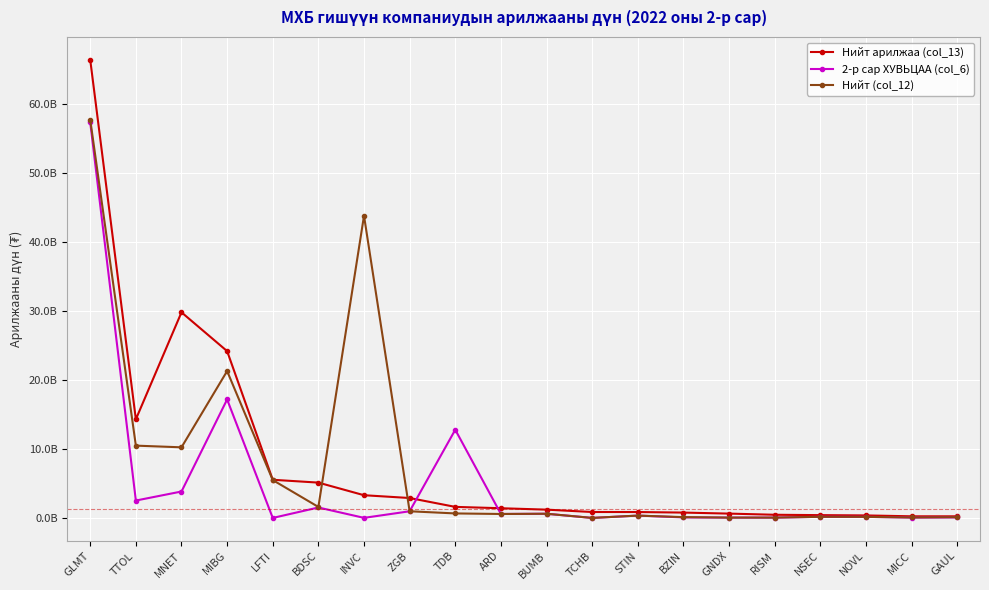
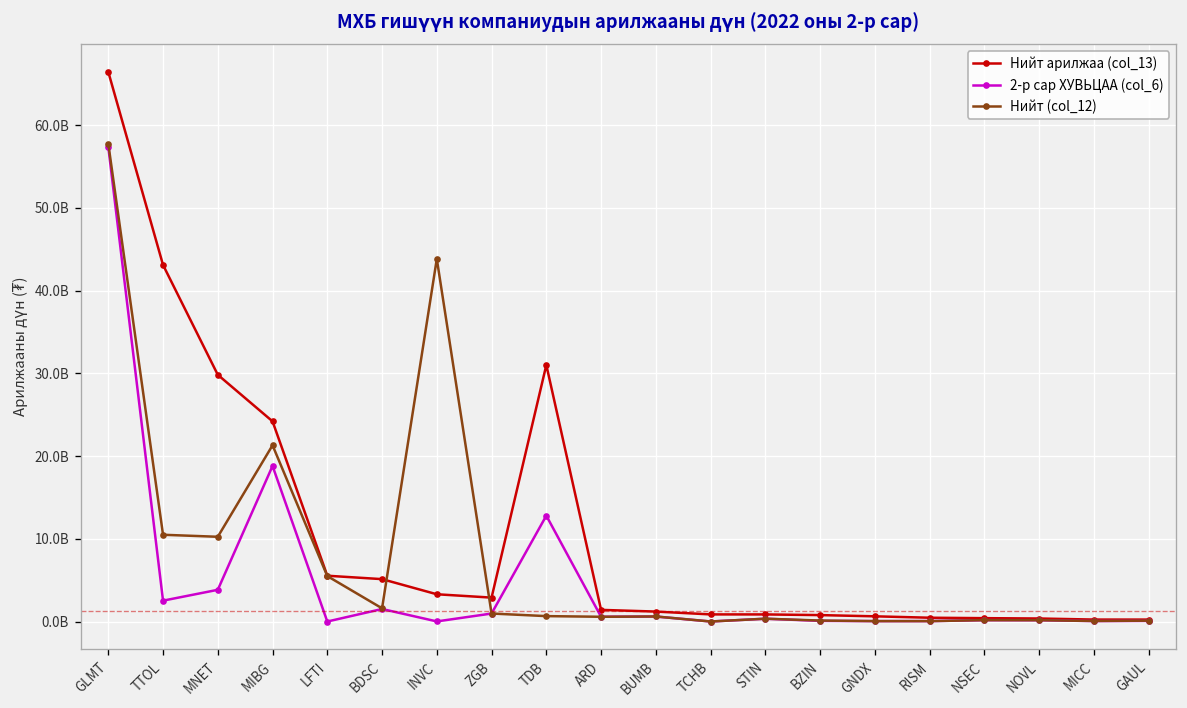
Нийт арилжаа (col_13), TTOL: 14000000000 -> 43000000000
2-р сар ХУВЬЦАА (col_6), MIBG: 17000000000 -> 19000000000
Нийт арилжаа (col_13), TDB: 2000000000 -> 31000000000
